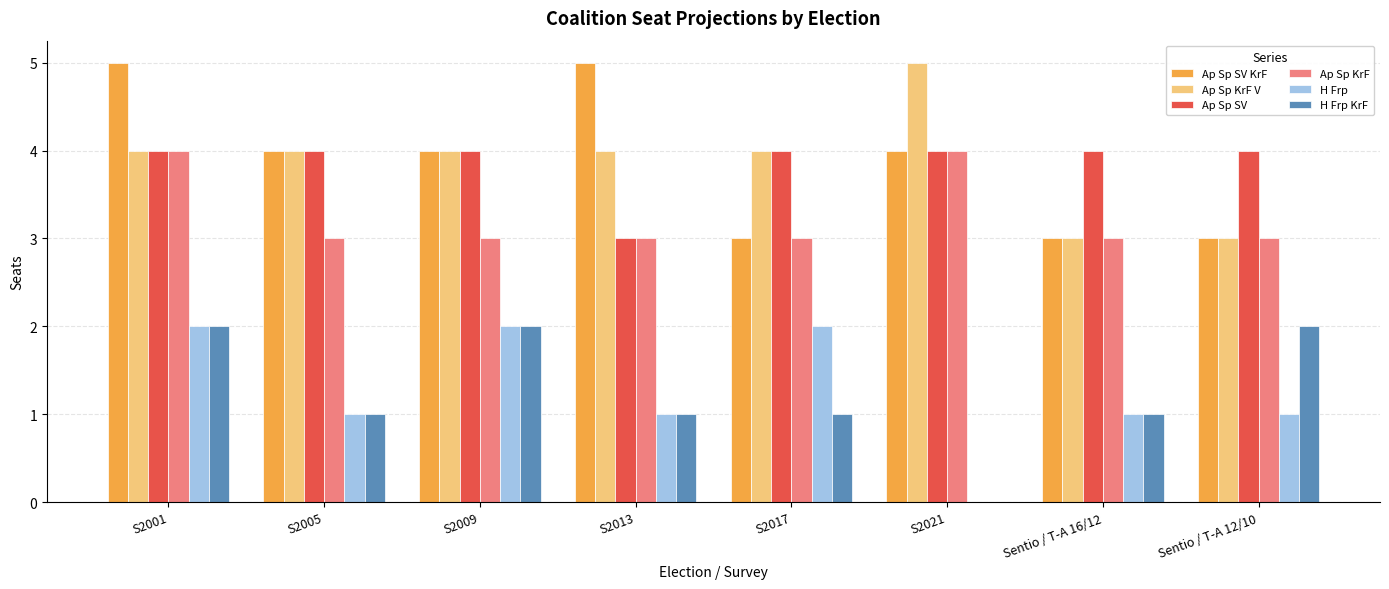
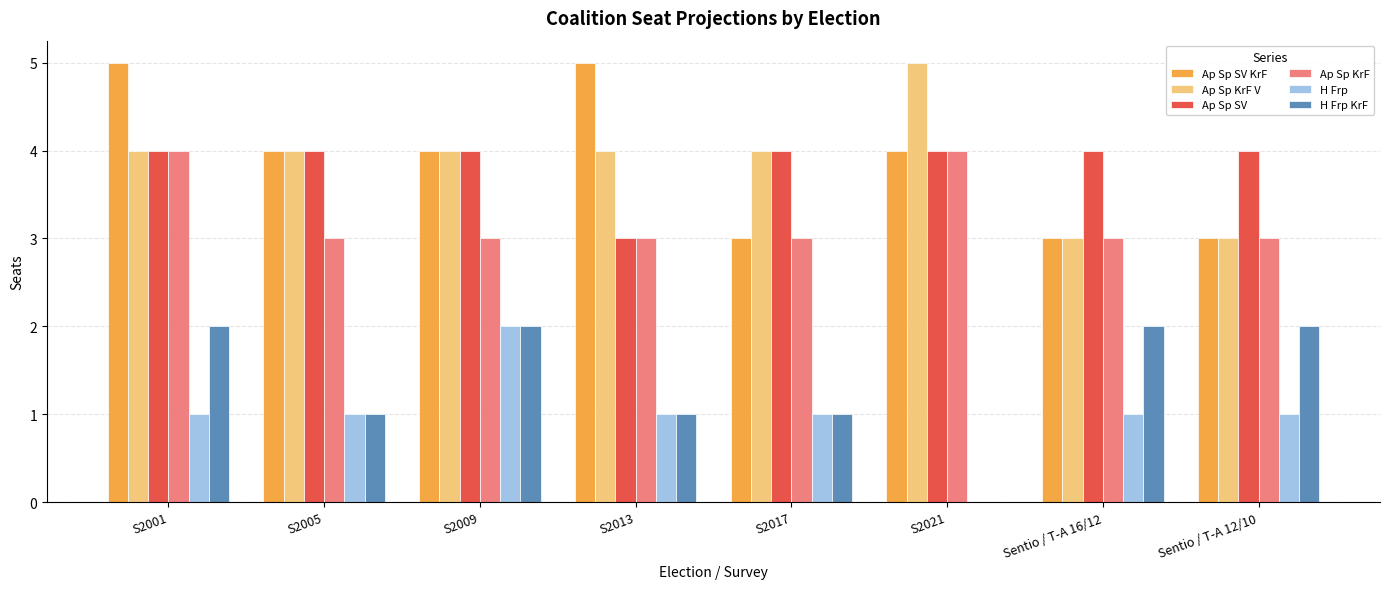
H Frp, S2001: 2 -> 1
H Frp, S2017: 2 -> 1
H Frp KrF, Sentio / T-A 16/12: 1 -> 2
